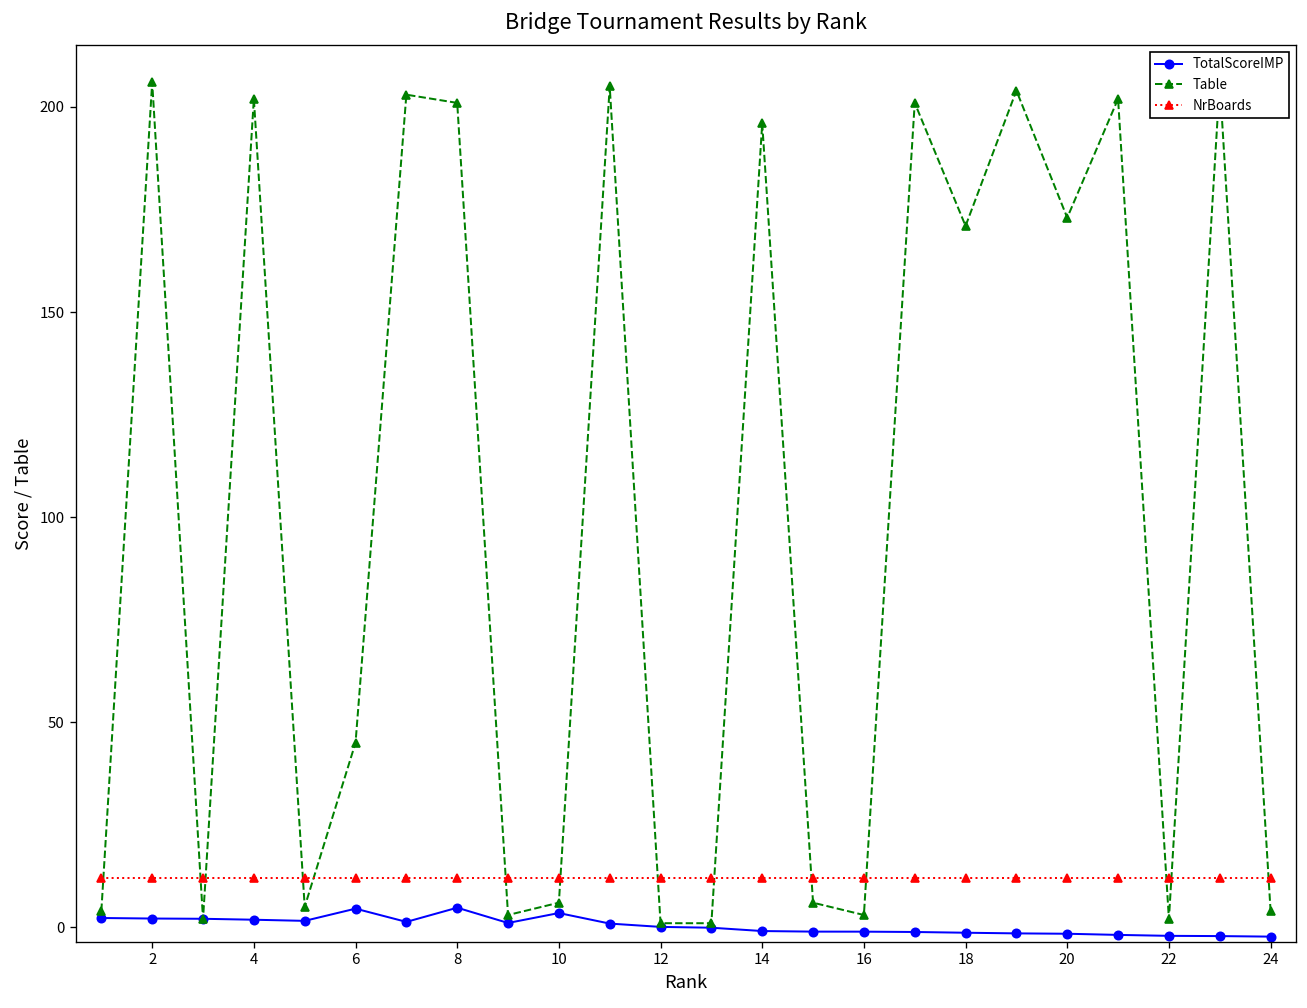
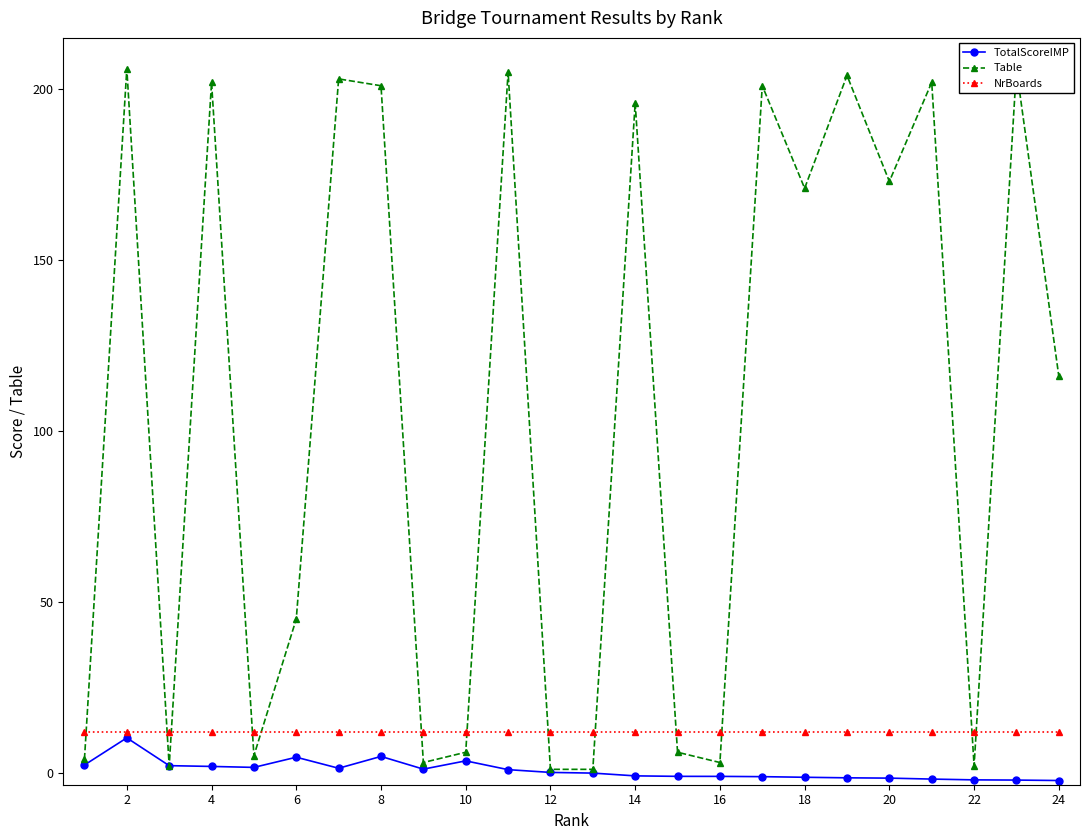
TotalScoreIMP, 2: 2 -> 10
Table, 24: 4 -> 116
